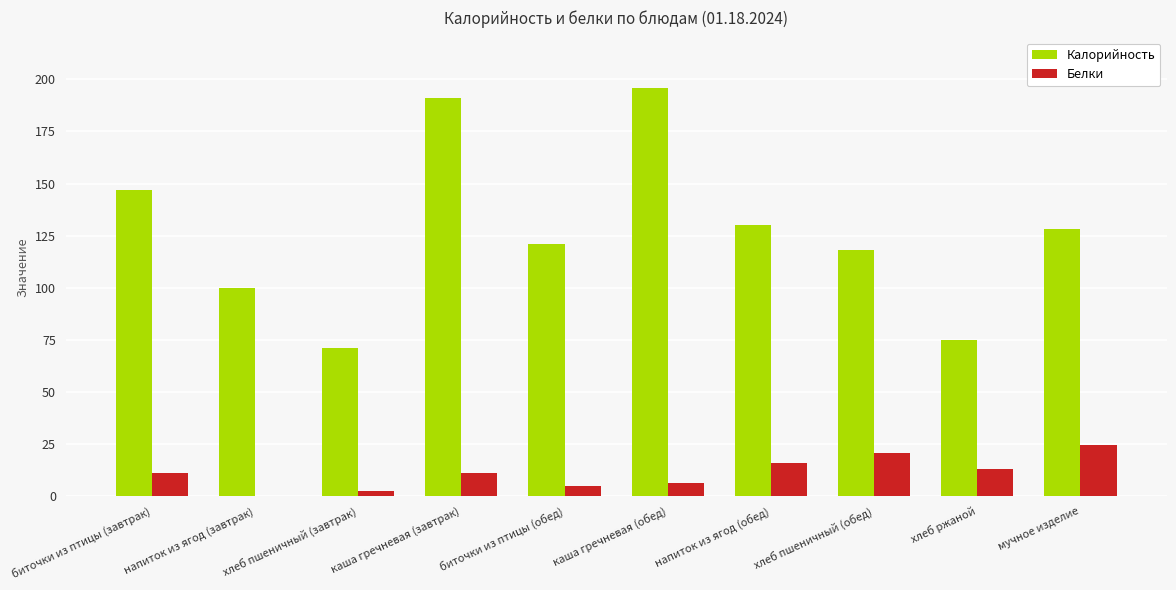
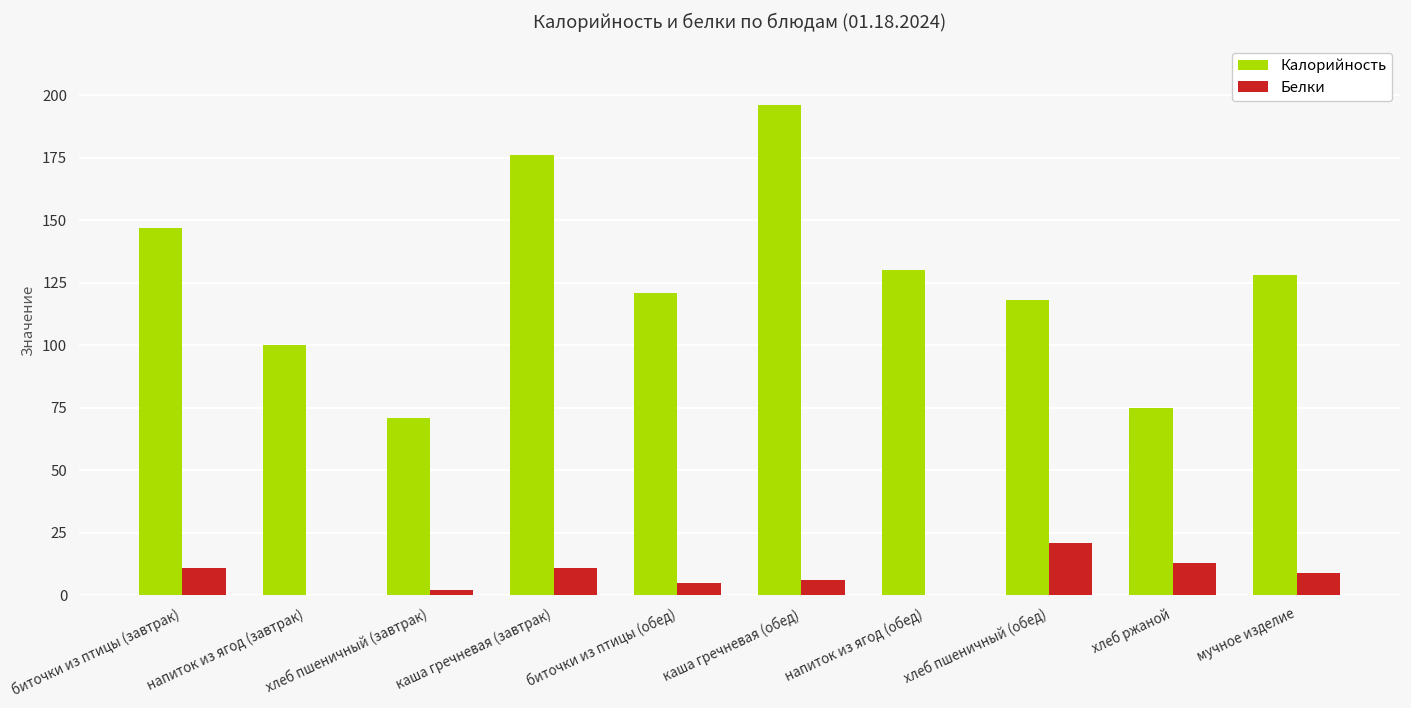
Калорийность, каша гречневая (завтрак): 191 -> 176
Белки, напиток из ягод (обед): 16 -> 0
Белки, мучное изделие: 25 -> 9
